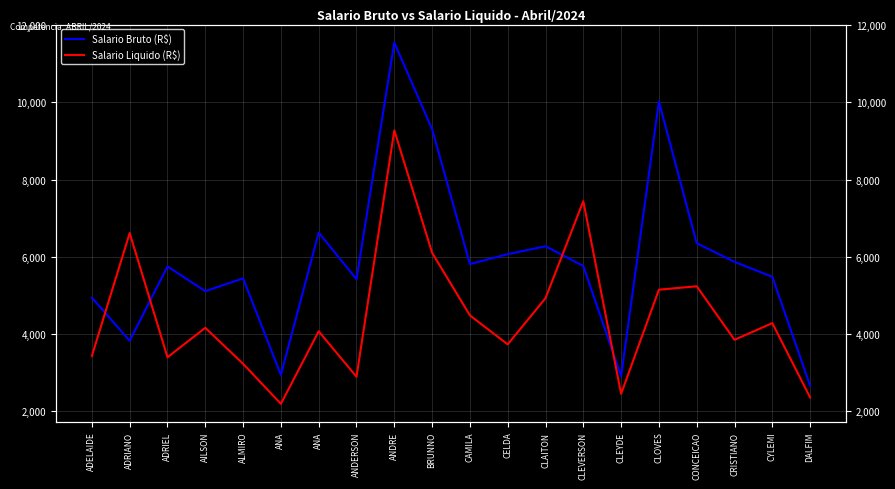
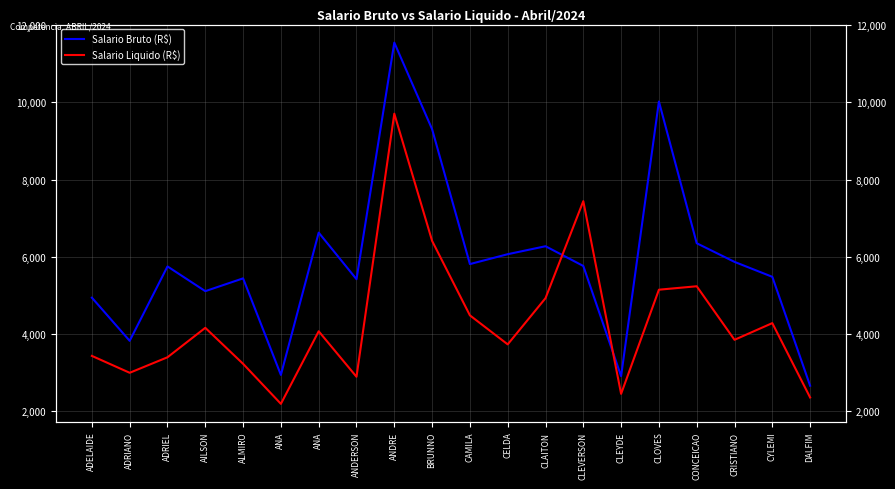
Salario Liquido (R$), ADRIANO: 6,600 -> 3,000
Salario Liquido (R$), ANDRE: 9,300 -> 9,700
Salario Liquido (R$), BRUNNO: 6,100 -> 6,400
